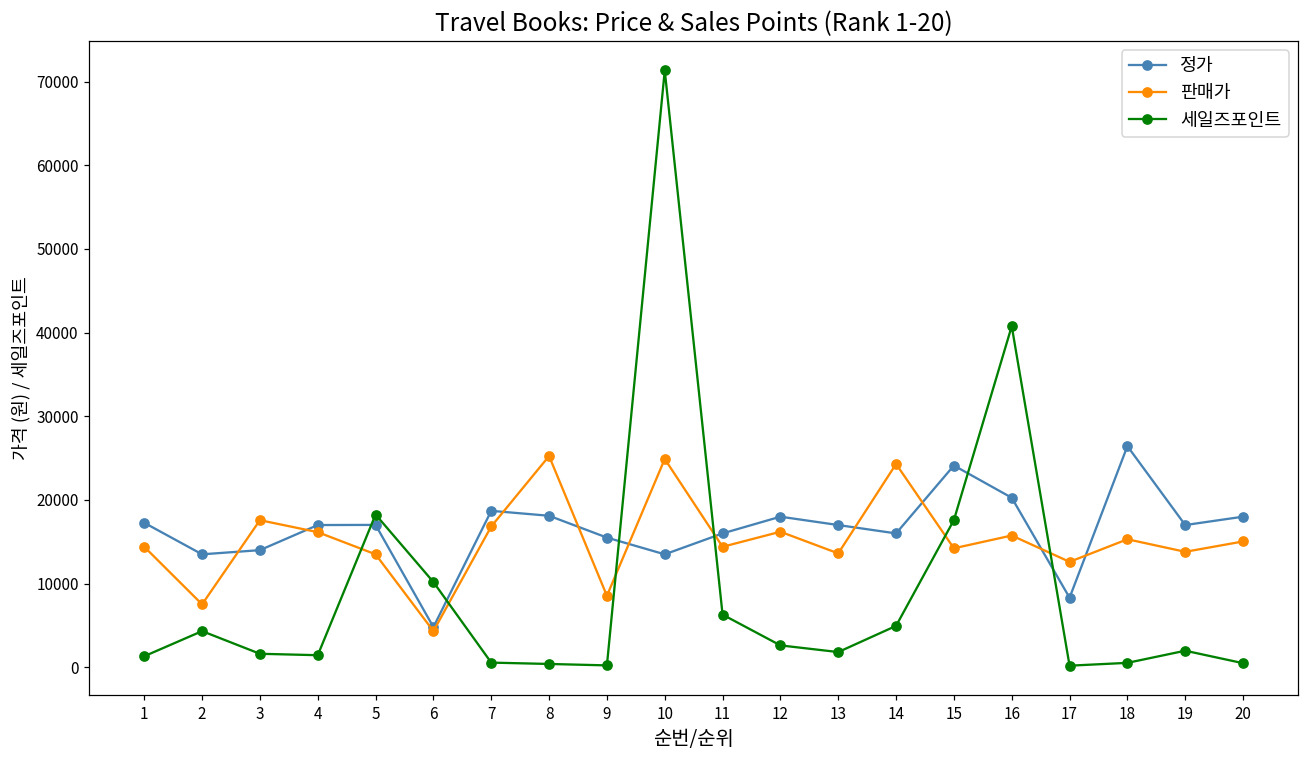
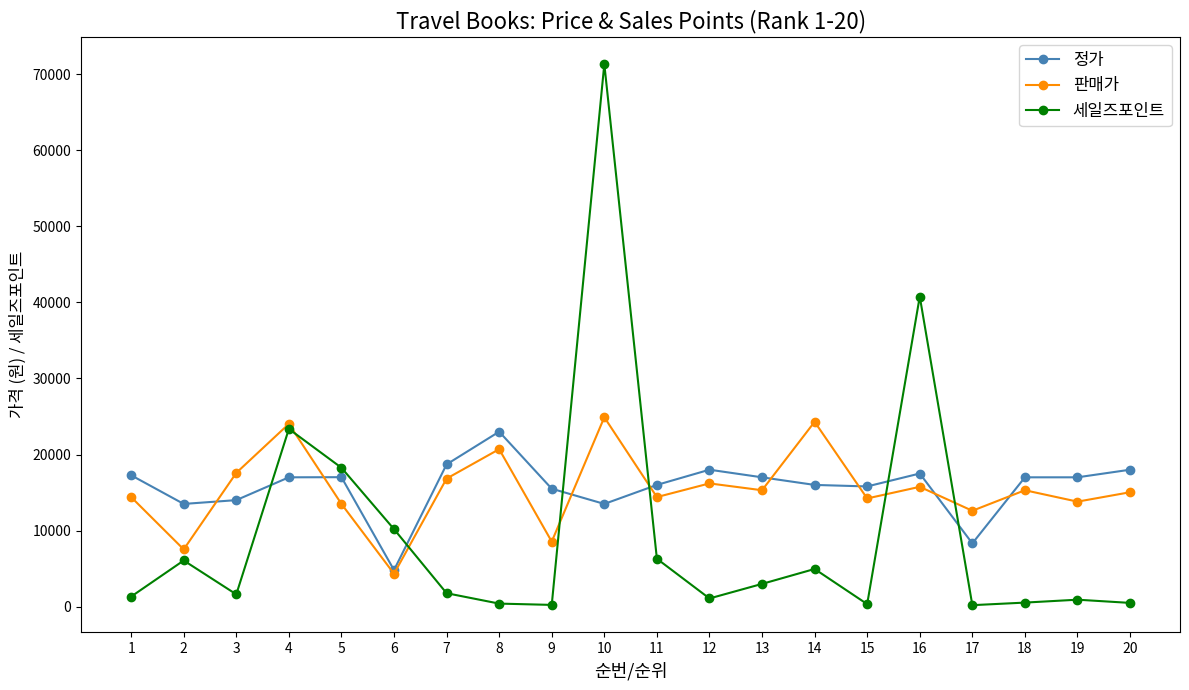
세일즈포인트, 2: 4000 -> 6000
판매가, 4: 16000 -> 24000
세일즈포인트, 4: 1000 -> 23000
세일즈포인트, 7: 1000 -> 2000
정가, 8: 18000 -> 23000
판매가, 8: 25000 -> 21000
세일즈포인트, 12: 3000 -> 1000
판매가, 13: 14000 -> 15000
세일즈포인트, 13: 2000 -> 3000
정가, 15: 24000 -> 16000
세일즈포인트, 15: 18000 -> 0
정가, 16: 20000 -> 18000
정가, 18: 26000 -> 17000
세일즈포인트, 19: 2000 -> 1000
